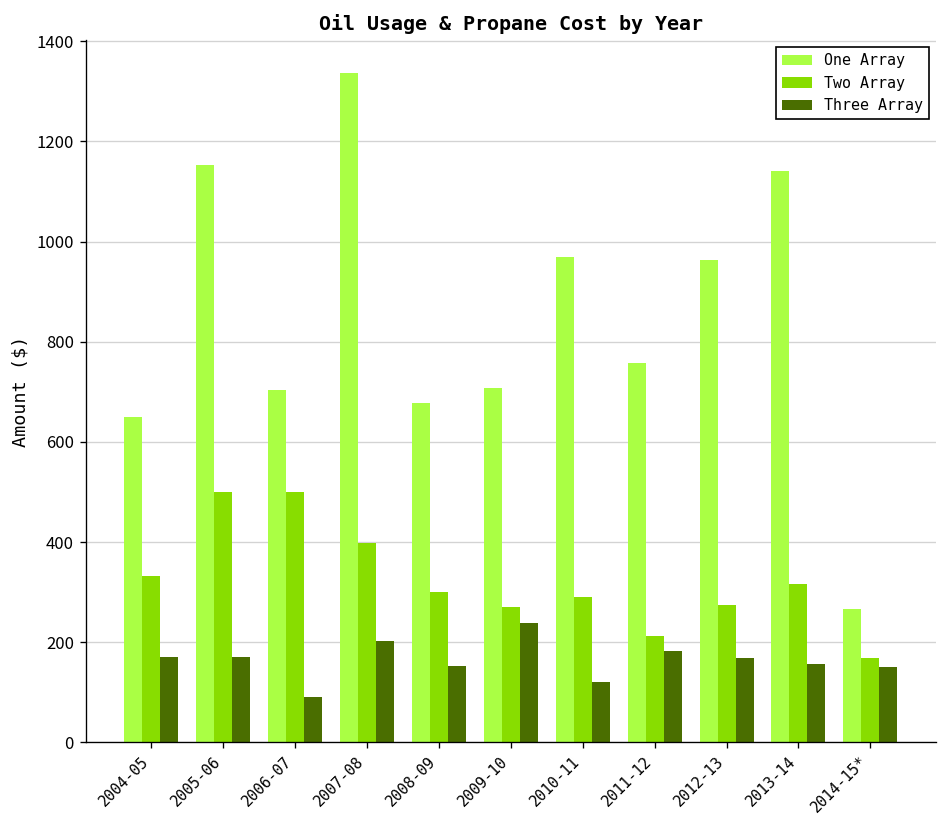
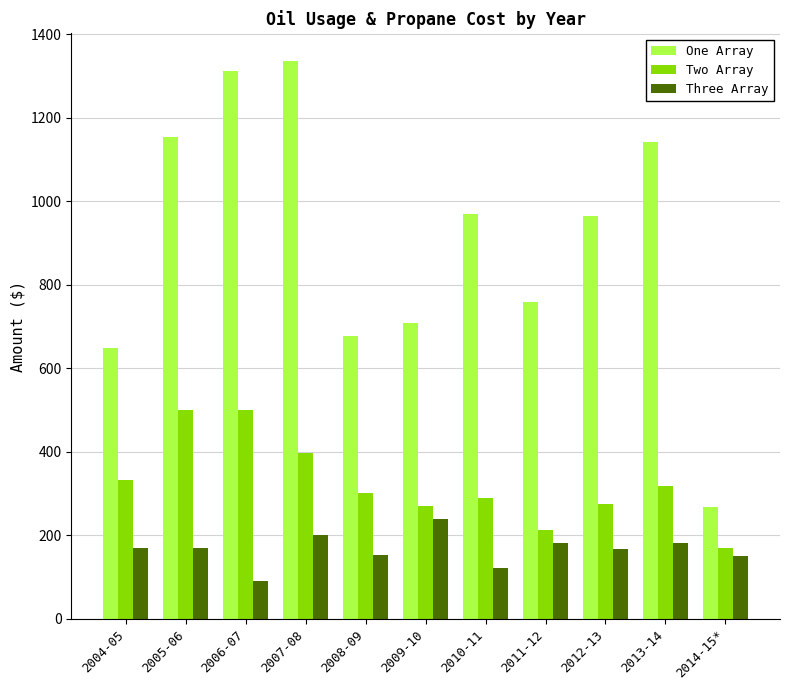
One Array, 2006-07: 700 -> 1310
Three Array, 2013-14: 160 -> 180
